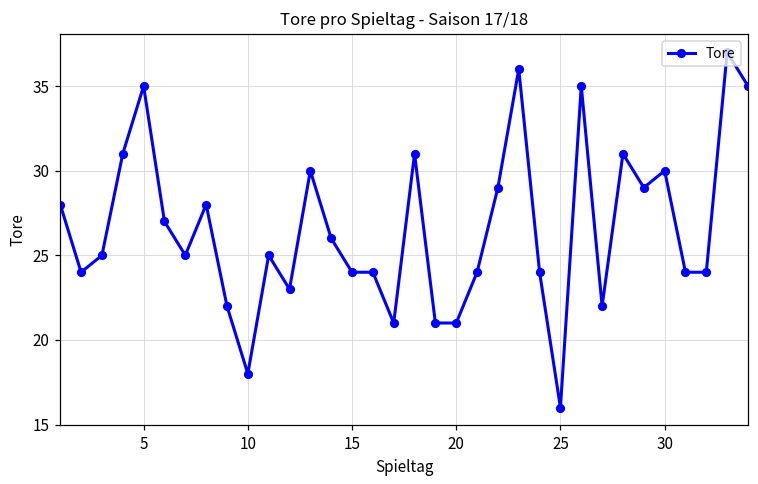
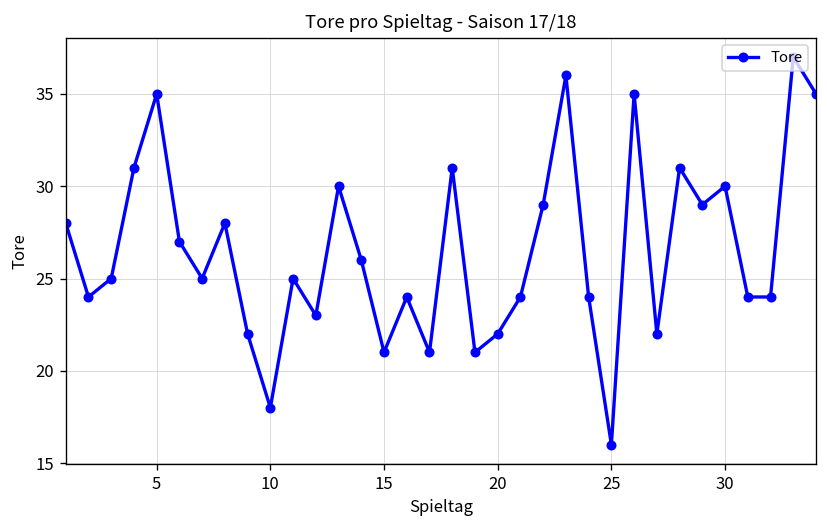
15: 24 -> 21
20: 21 -> 22
